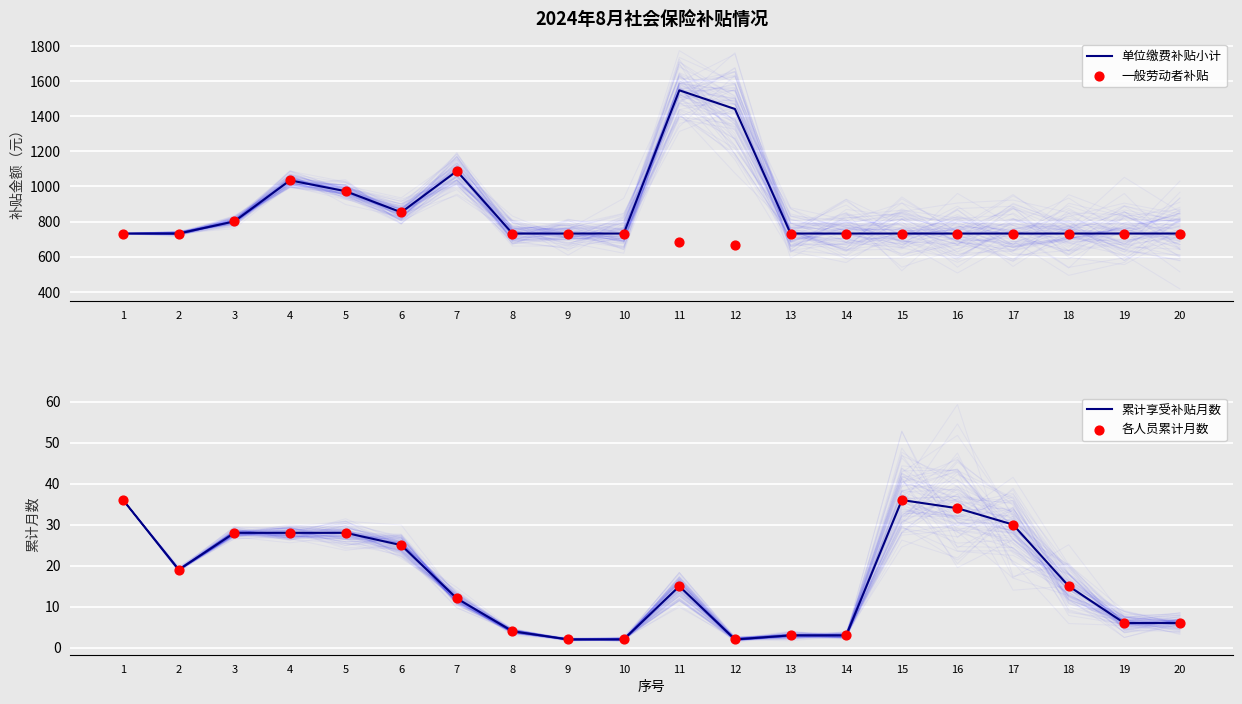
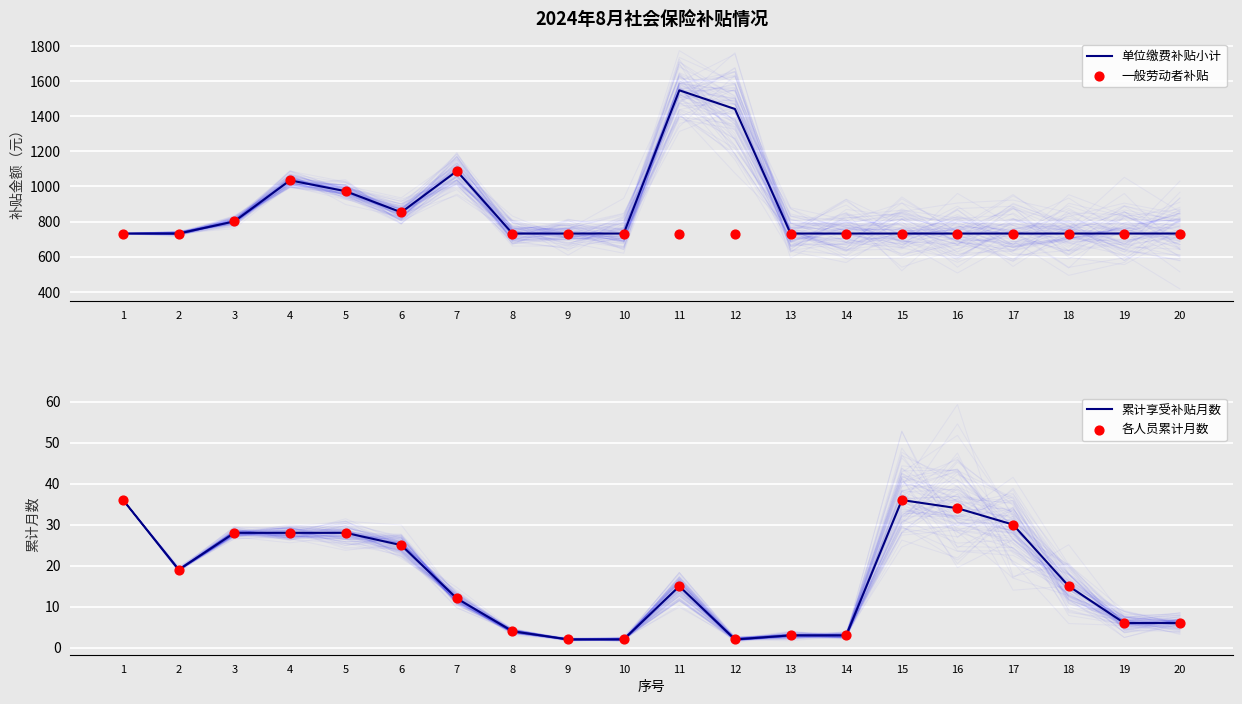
2024年8月社会保险补贴情况, 一般劳动者补贴, 11: 690 -> 730
2024年8月社会保险补贴情况, 一般劳动者补贴, 12: 670 -> 730
